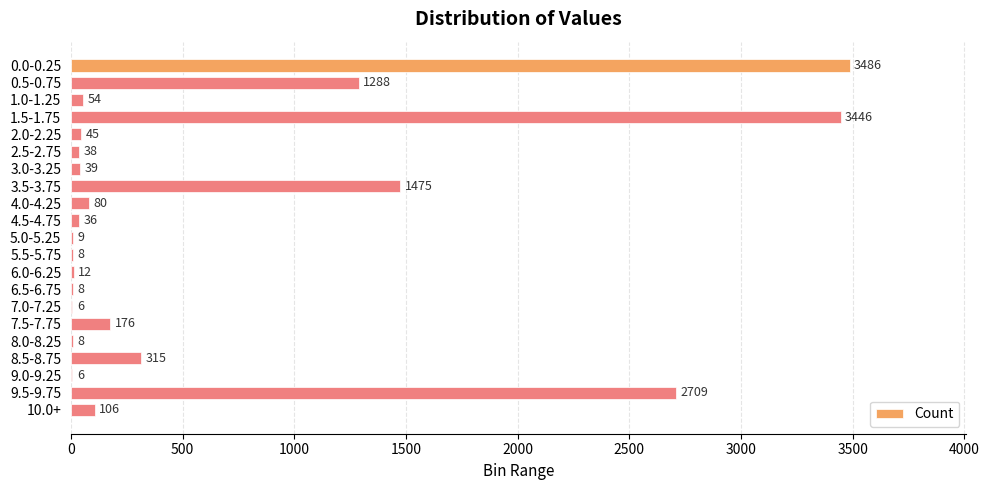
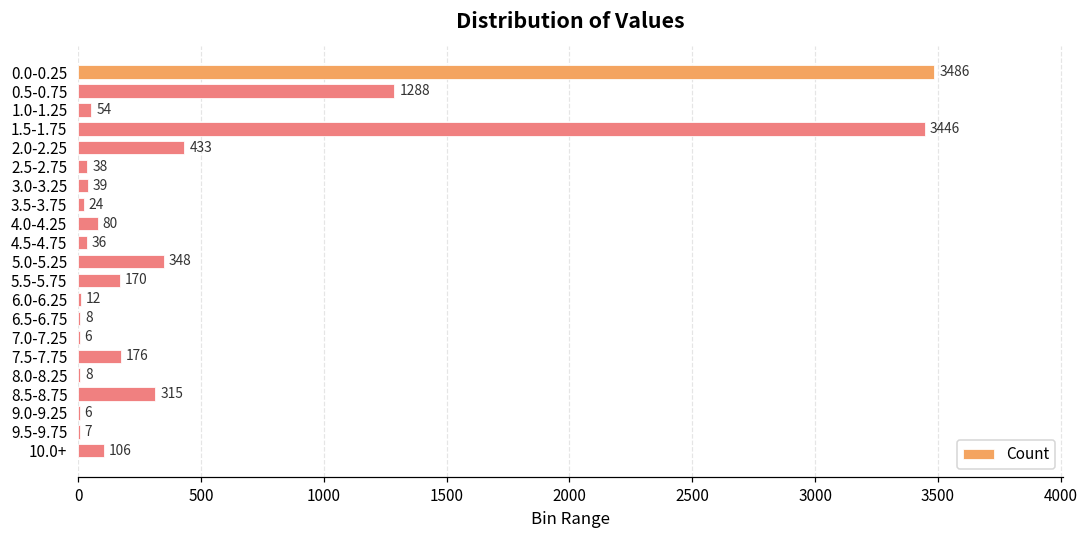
2.0-2.25: 45 -> 433
3.5-3.75: 1475 -> 24
5.0-5.25: 9 -> 348
5.5-5.75: 8 -> 170
9.5-9.75: 2709 -> 7
